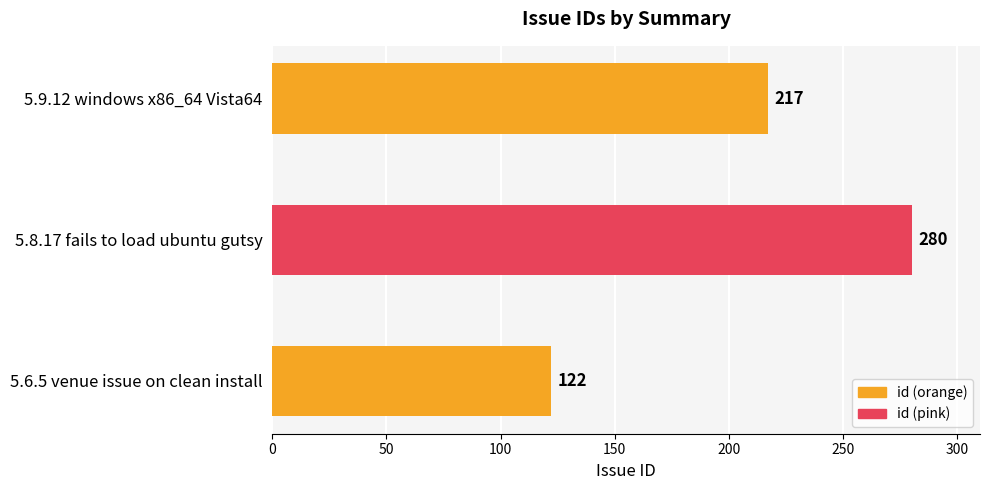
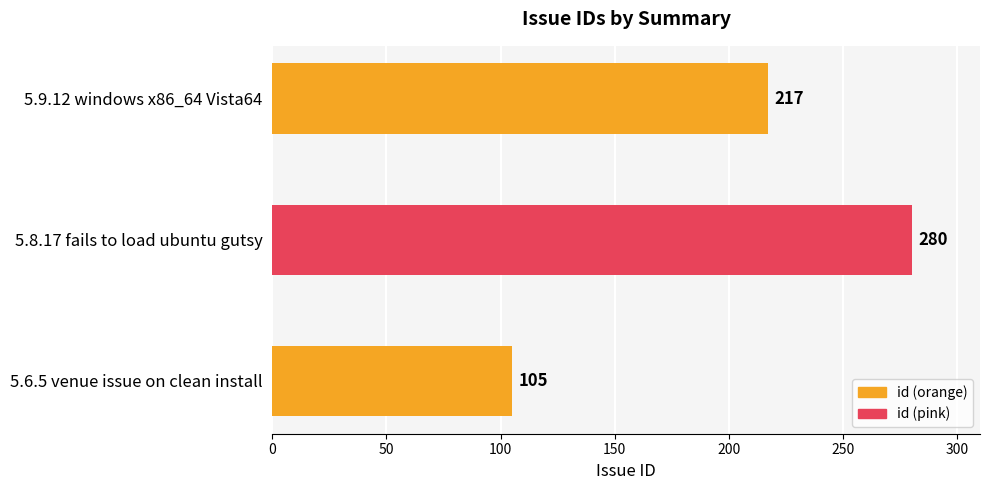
5.6.5 venue issue on clean install: 122 -> 105
